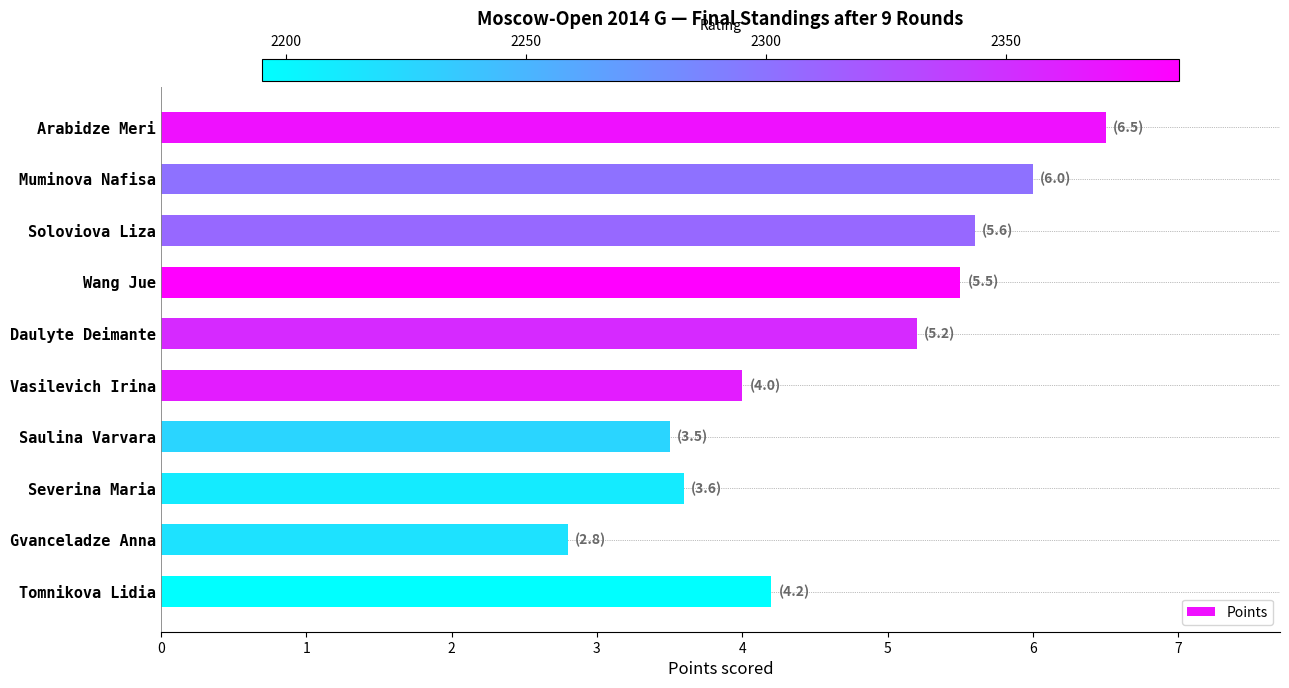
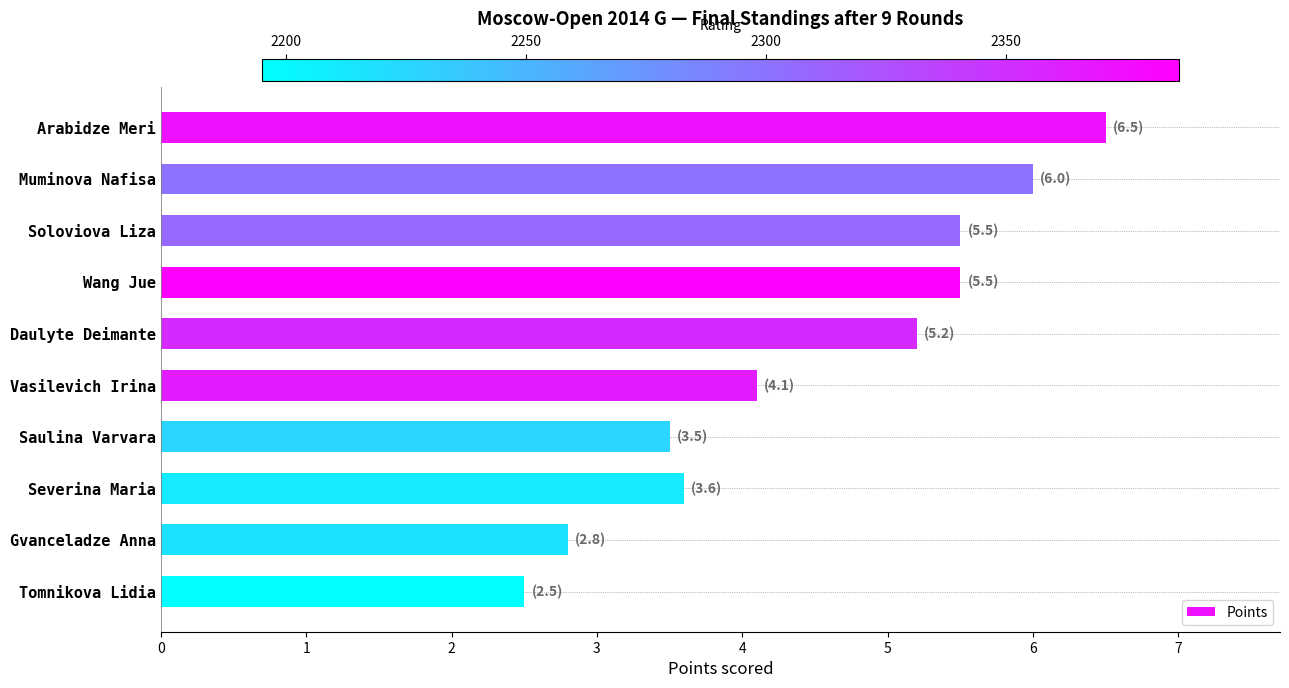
Soloviova Liza: (5.6) -> (5.5)
Vasilevich Irina: (4.0) -> (4.1)
Tomnikova Lidia: (4.2) -> (2.5)
